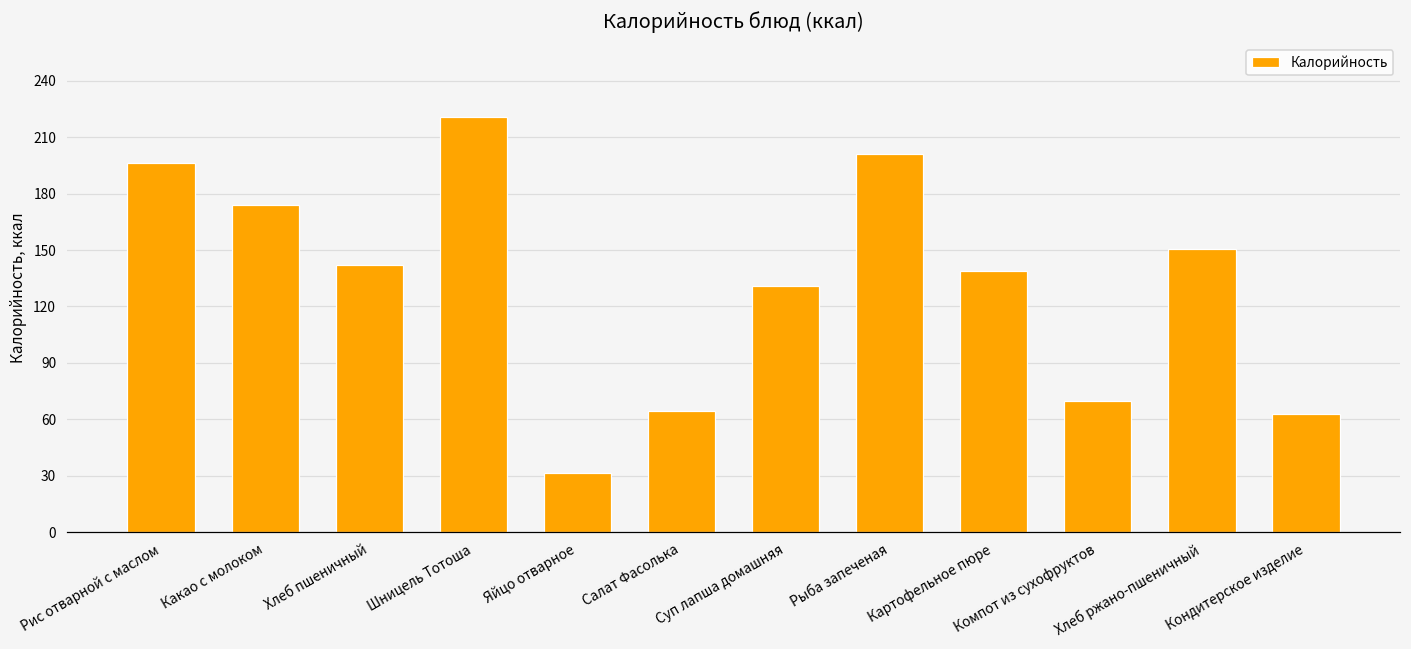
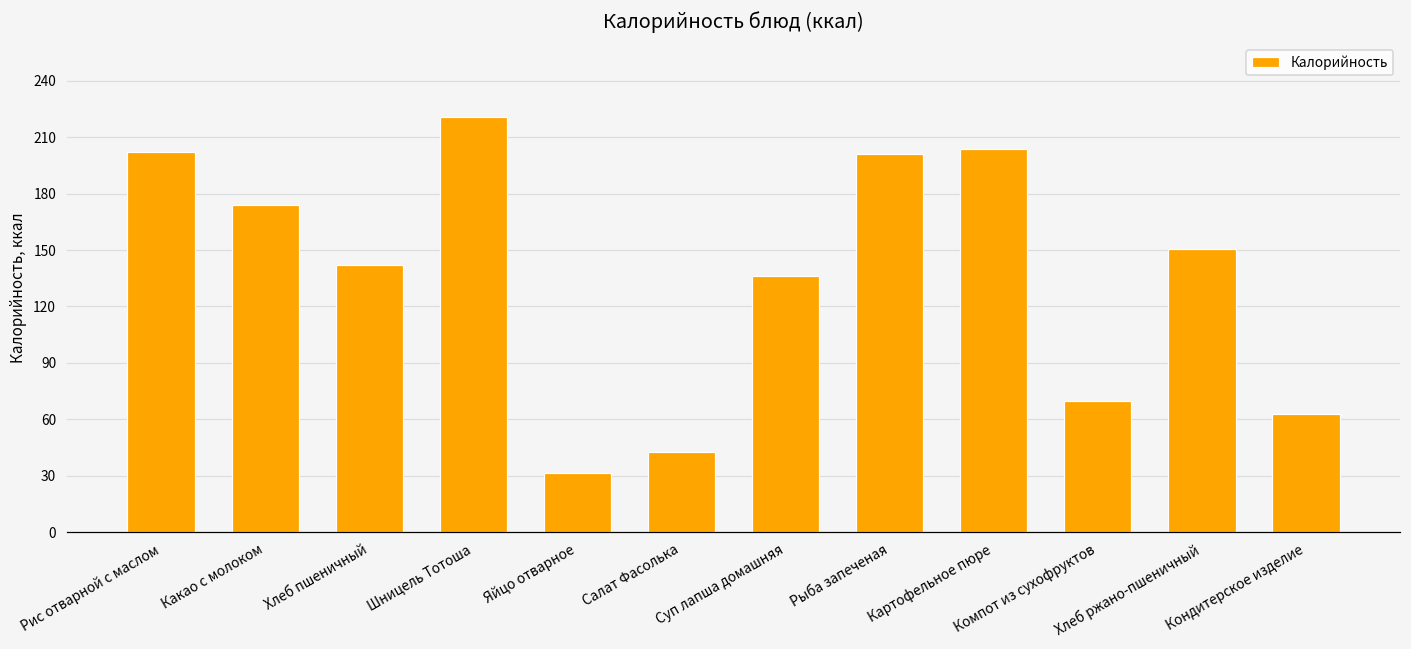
Рис отварной с маслом: 196 -> 202
Салат Фасолька: 64 -> 43
Суп лапша домашняя: 131 -> 136
Картофельное пюре: 139 -> 204
